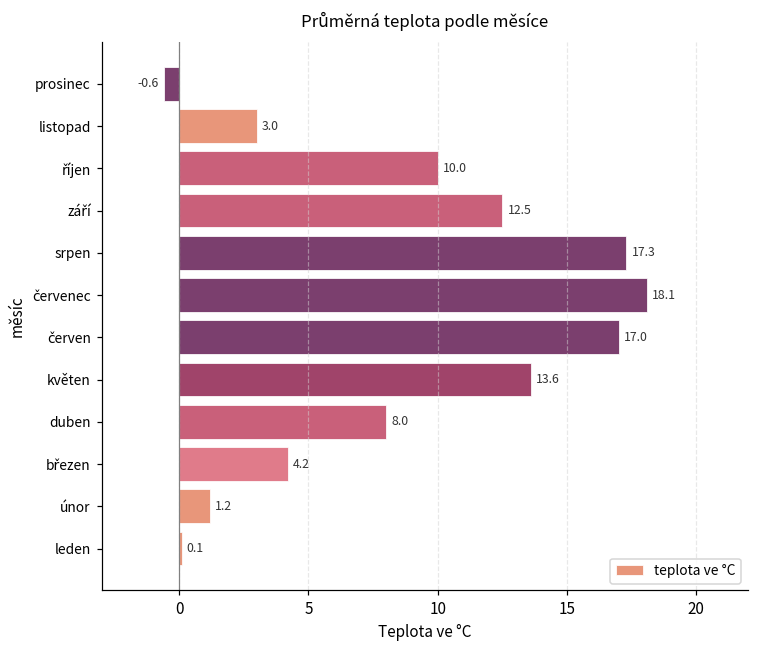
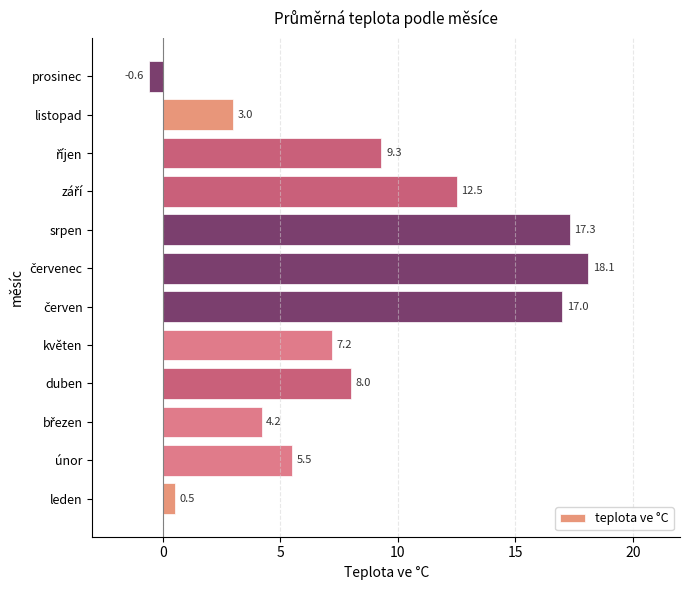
říjen: 10.0 -> 9.3
květen: 13.6 -> 7.2
únor: 1.2 -> 5.5
leden: 0.1 -> 0.5
